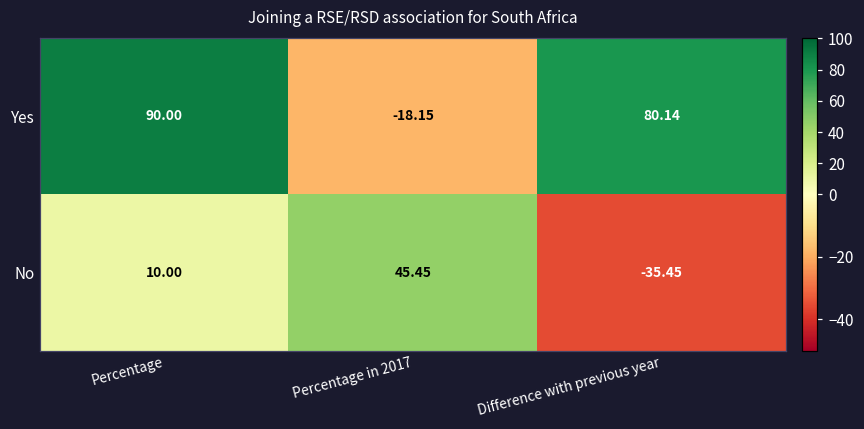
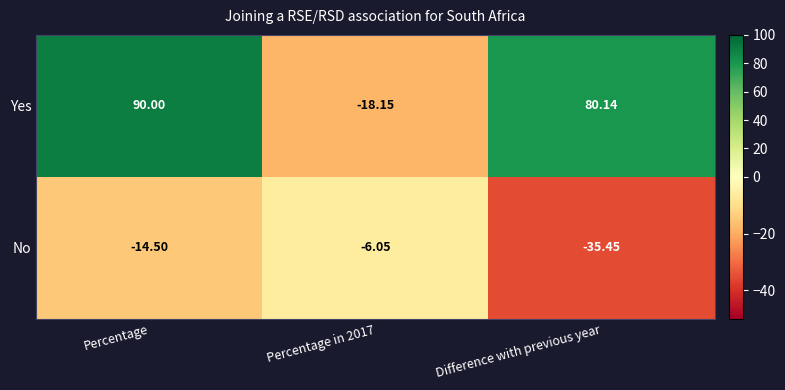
No, Percentage: 10.00 -> -14.50
No, Percentage in 2017: 45.45 -> -6.05
